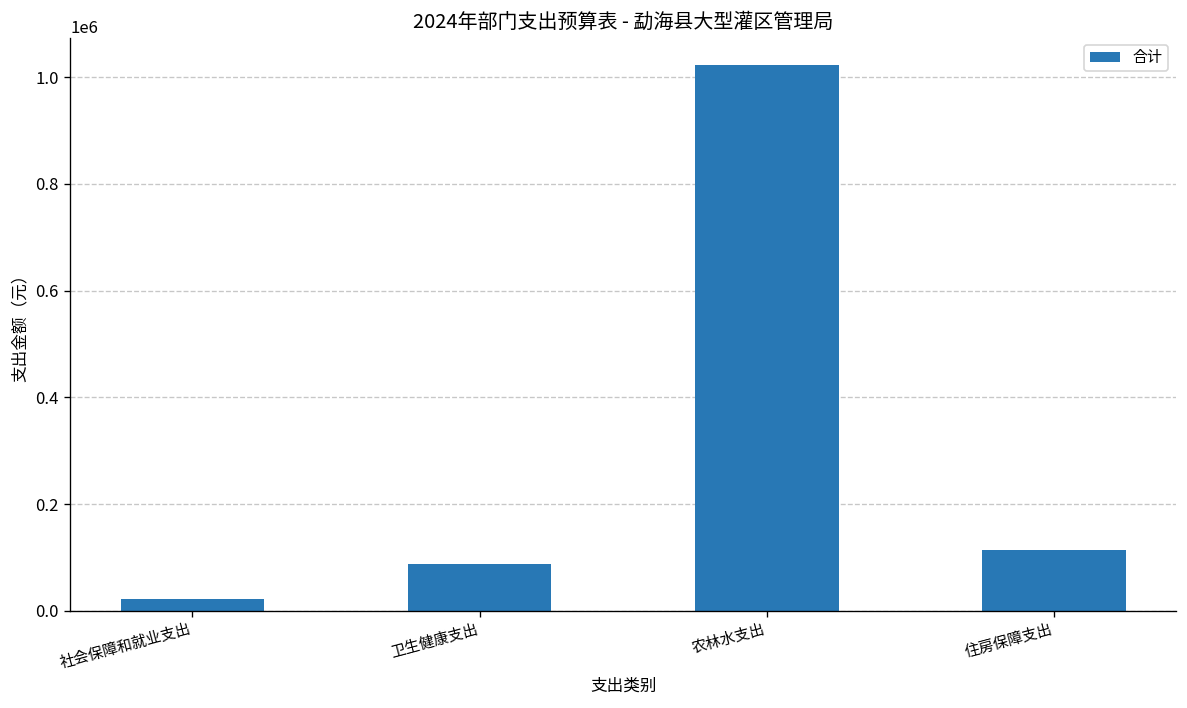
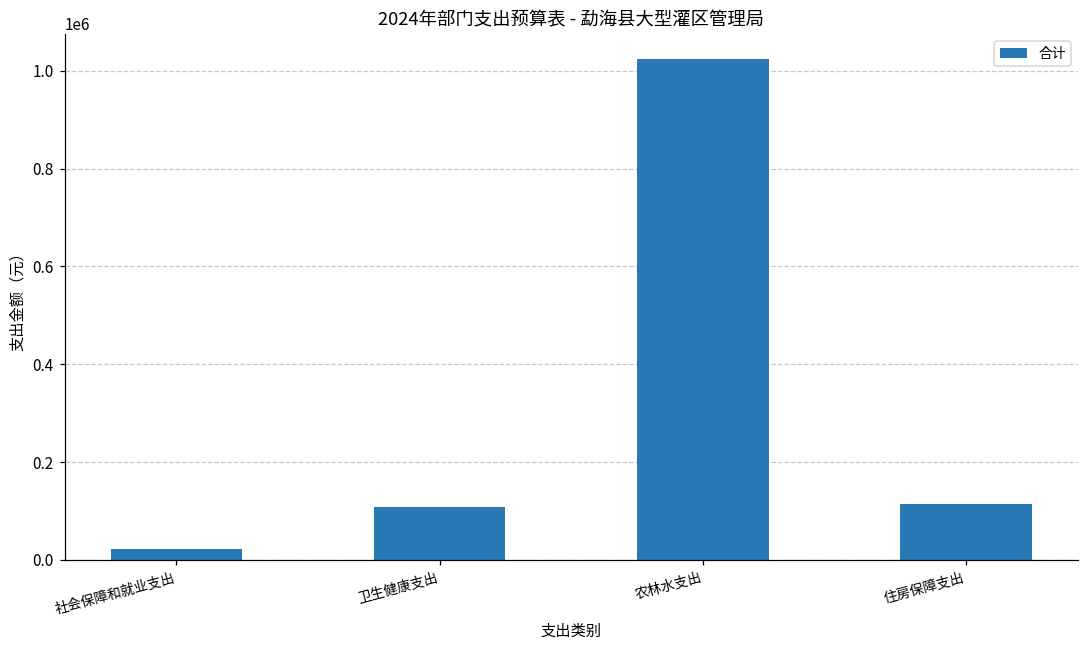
卫生健康支出: 90000 -> 110000
